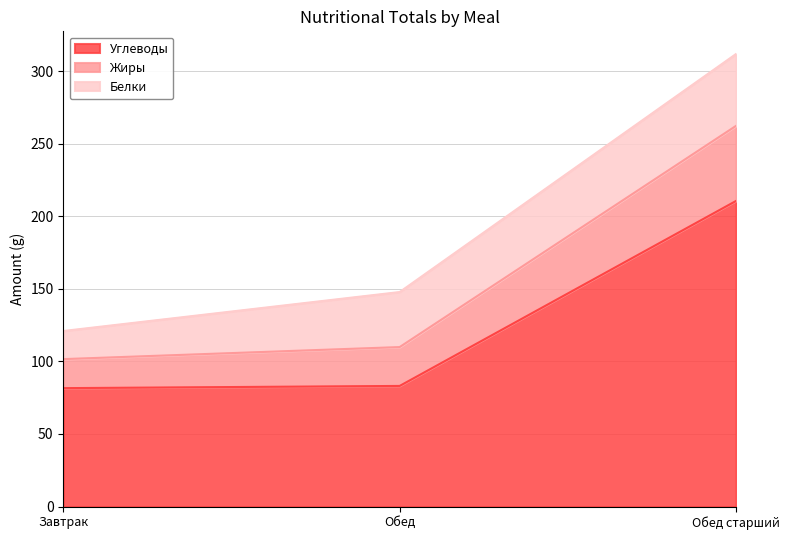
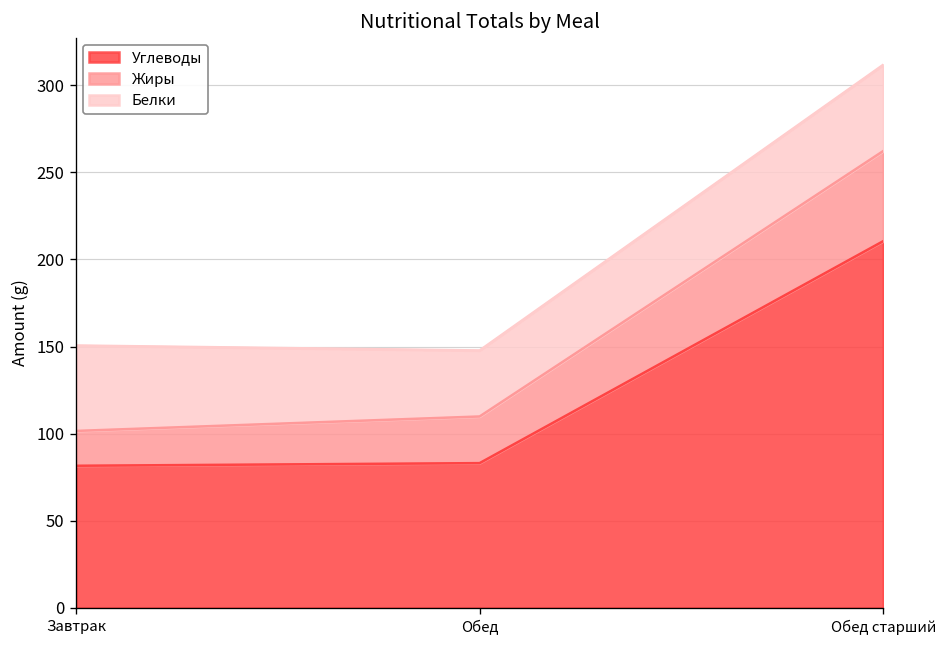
Белки, Завтрак: 19 -> 49
